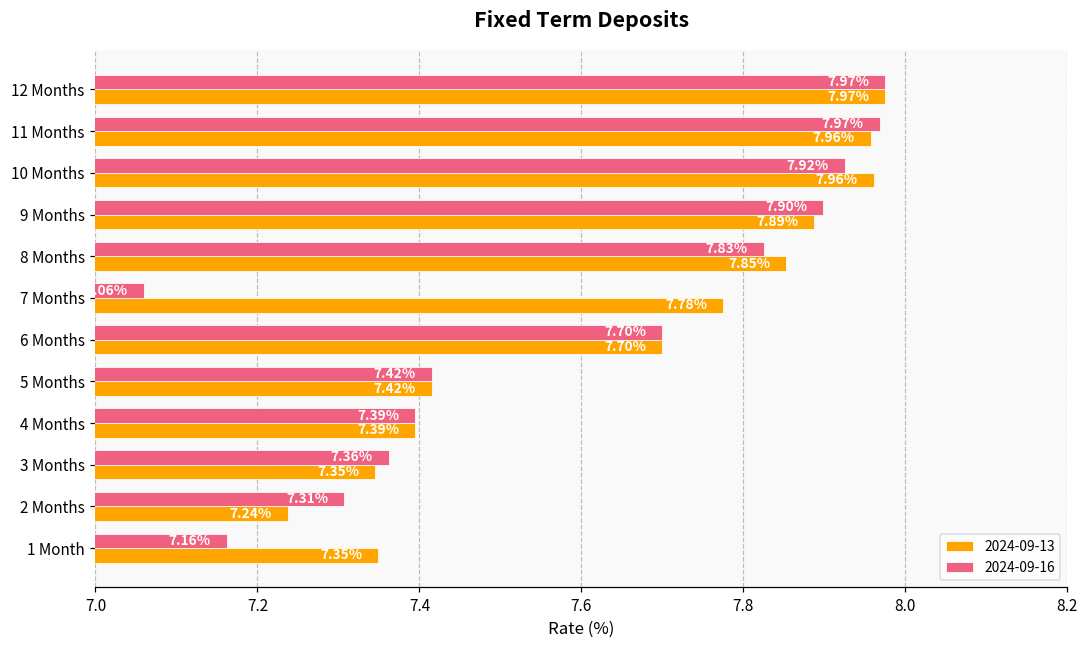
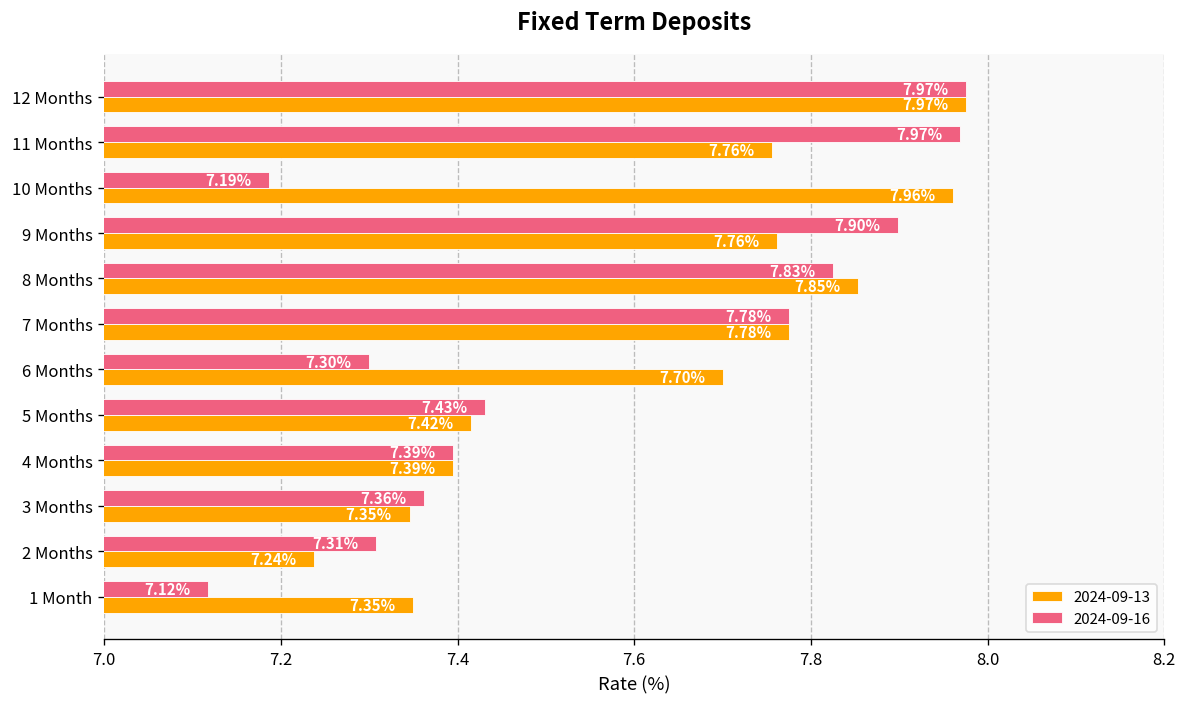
2024-09-13, 11 Months: 7.96% -> 7.76%
2024-09-16, 10 Months: 7.92% -> 7.19%
2024-09-13, 9 Months: 7.89% -> 7.76%
2024-09-16, 7 Months: 7.06% -> 7.78%
2024-09-16, 6 Months: 7.70% -> 7.30%
2024-09-16, 5 Months: 7.42% -> 7.43%
2024-09-16, 1 Month: 7.16% -> 7.12%
